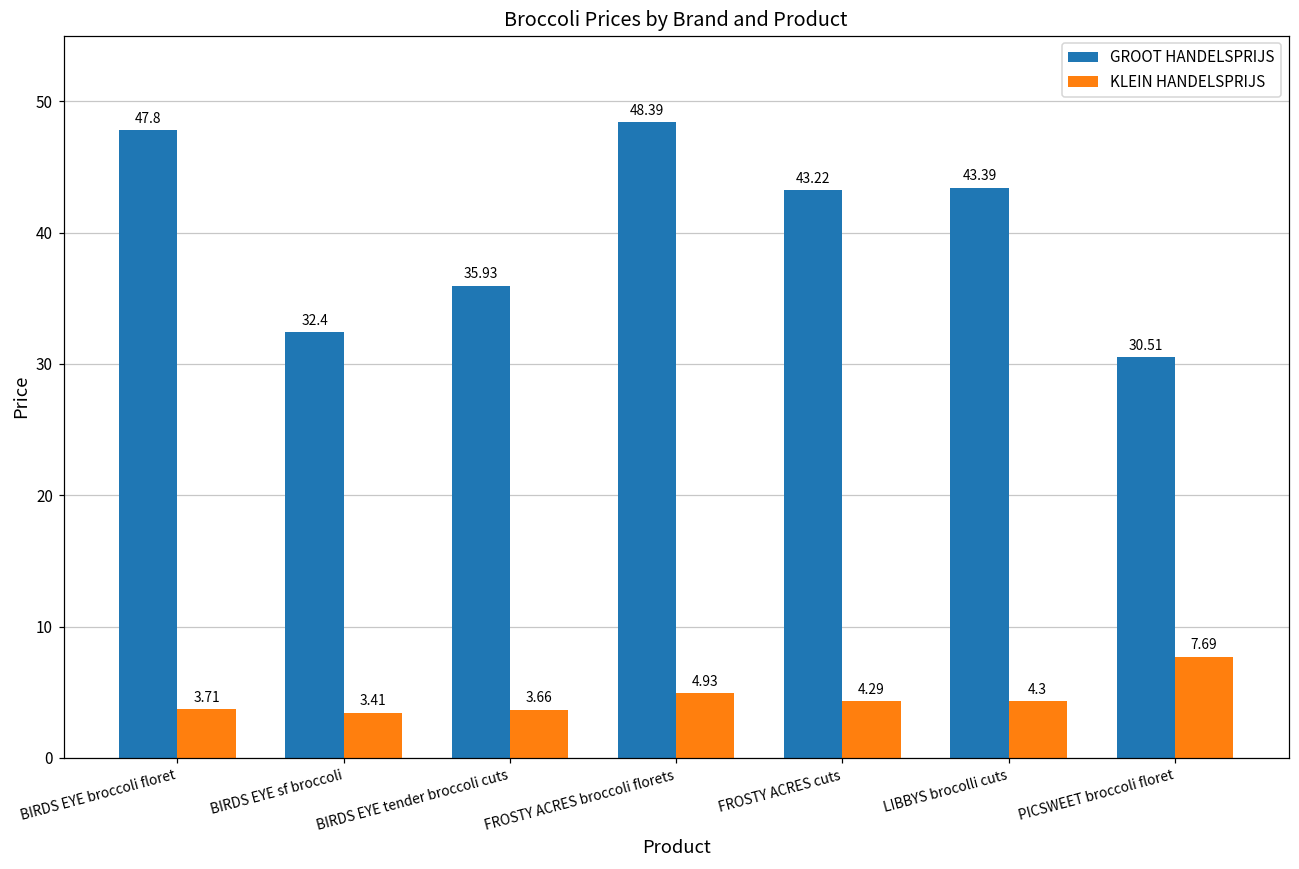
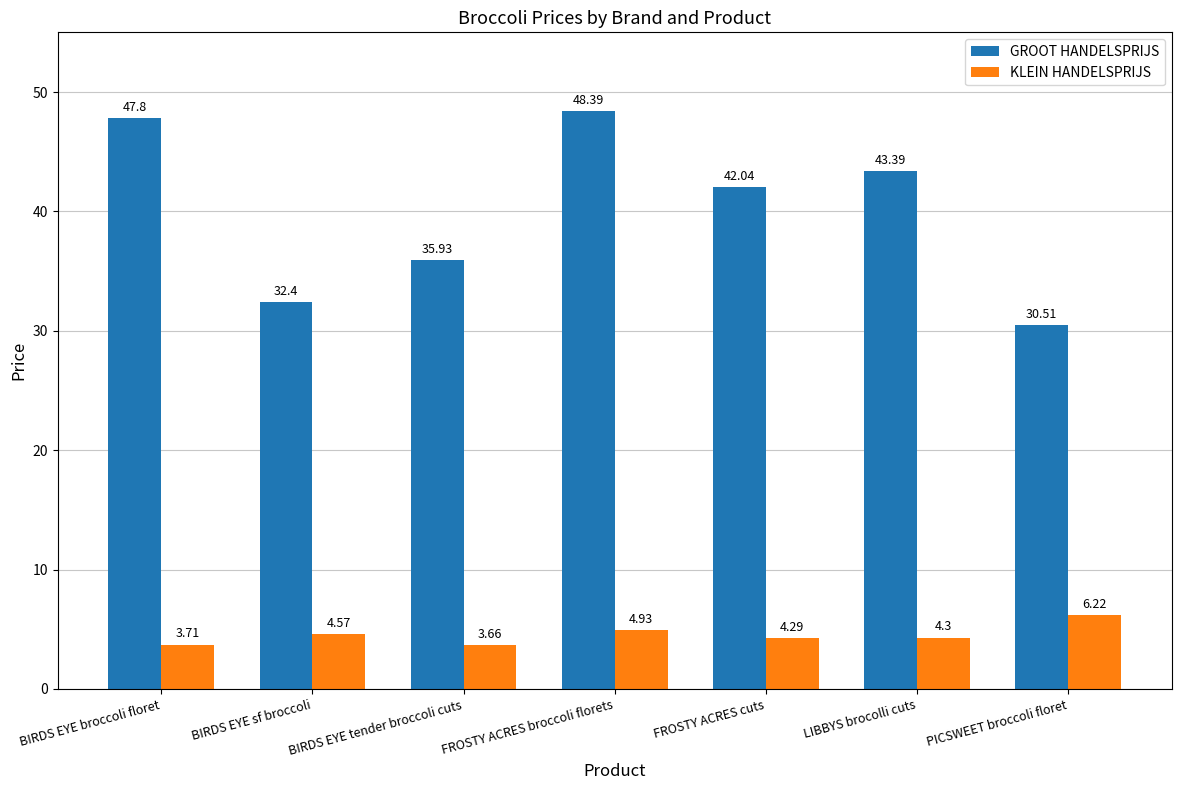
KLEIN HANDELSPRIJS, BIRDS EYE sf broccoli: 3.41 -> 4.57
GROOT HANDELSPRIJS, FROSTY ACRES cuts: 43.22 -> 42.04
KLEIN HANDELSPRIJS, PICSWEET broccoli floret: 7.69 -> 6.22
